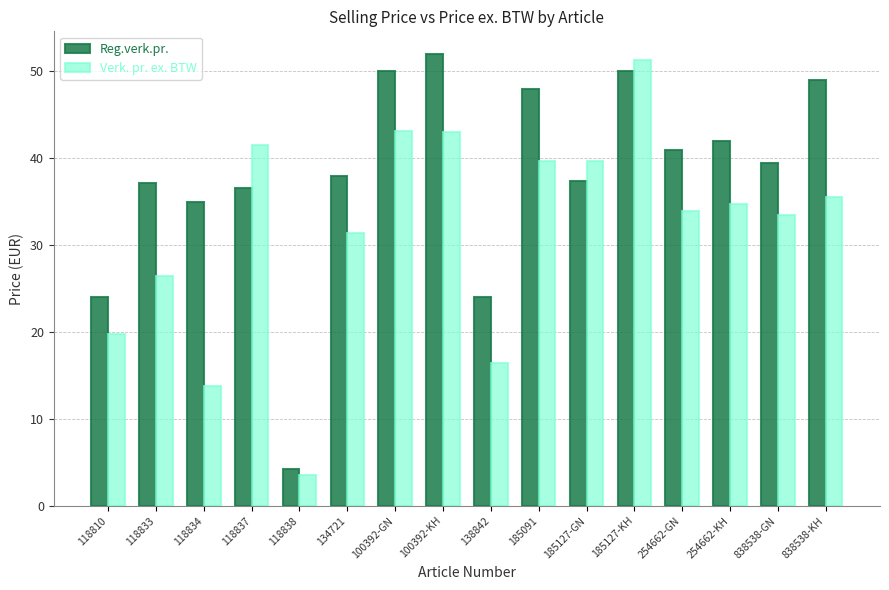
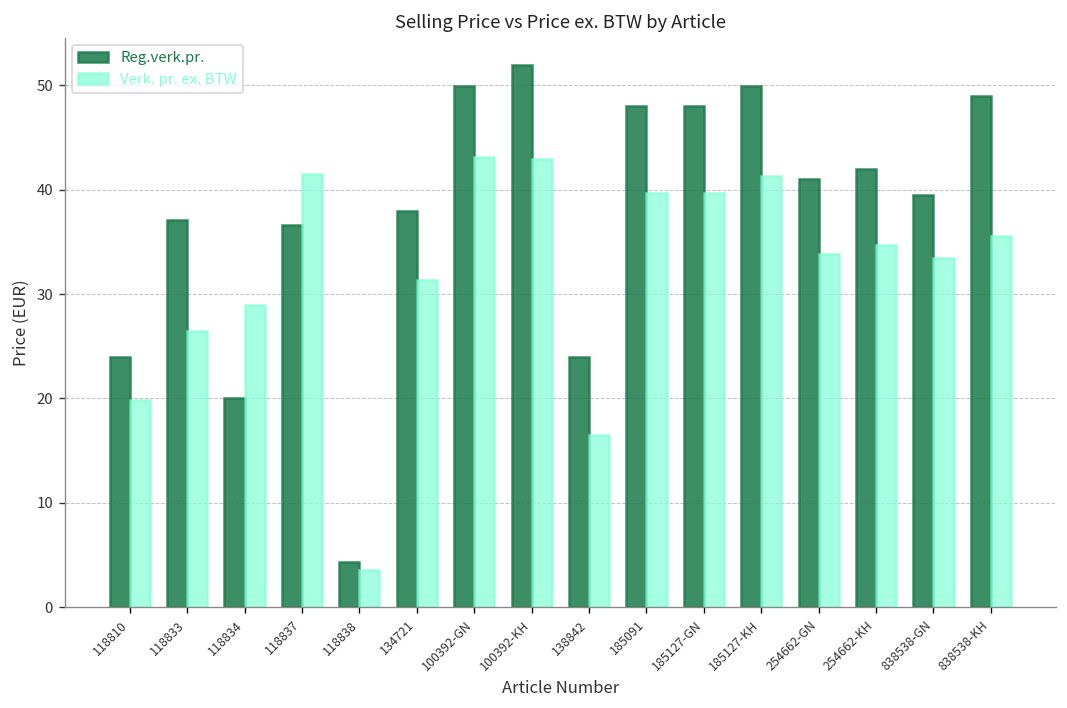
Reg.verk.pr., 118834: 35 -> 20
Verk. pr. ex. BTW, 118834: 14 -> 29
Reg.verk.pr., 185127-GN: 37 -> 48
Verk. pr. ex. BTW, 185127-KH: 51 -> 41
